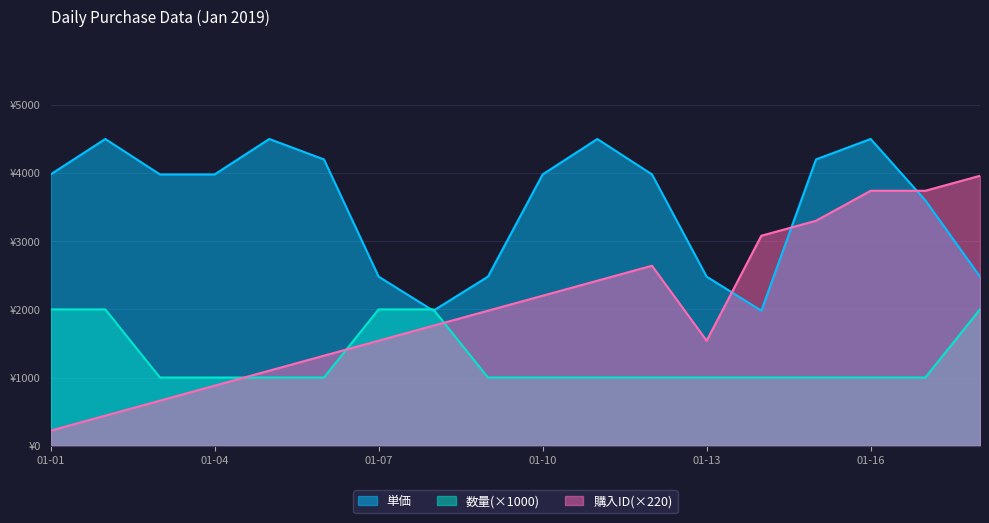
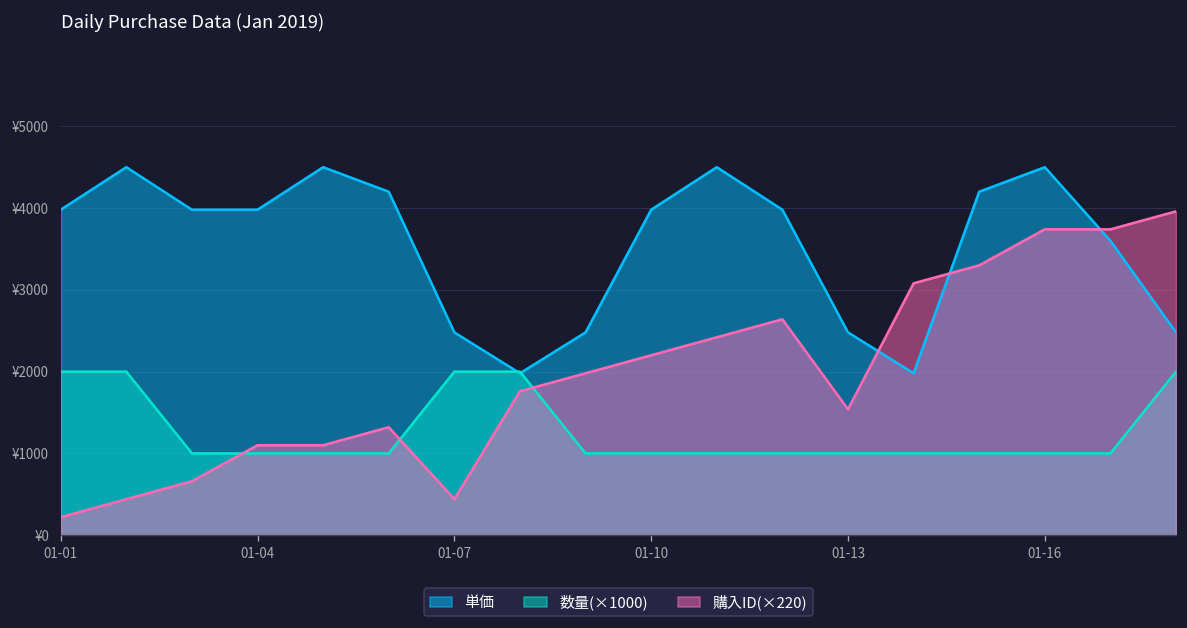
購入ID(×220), 01-04: ¥900 -> ¥1100
購入ID(×220), 01-07: ¥1500 -> ¥400
